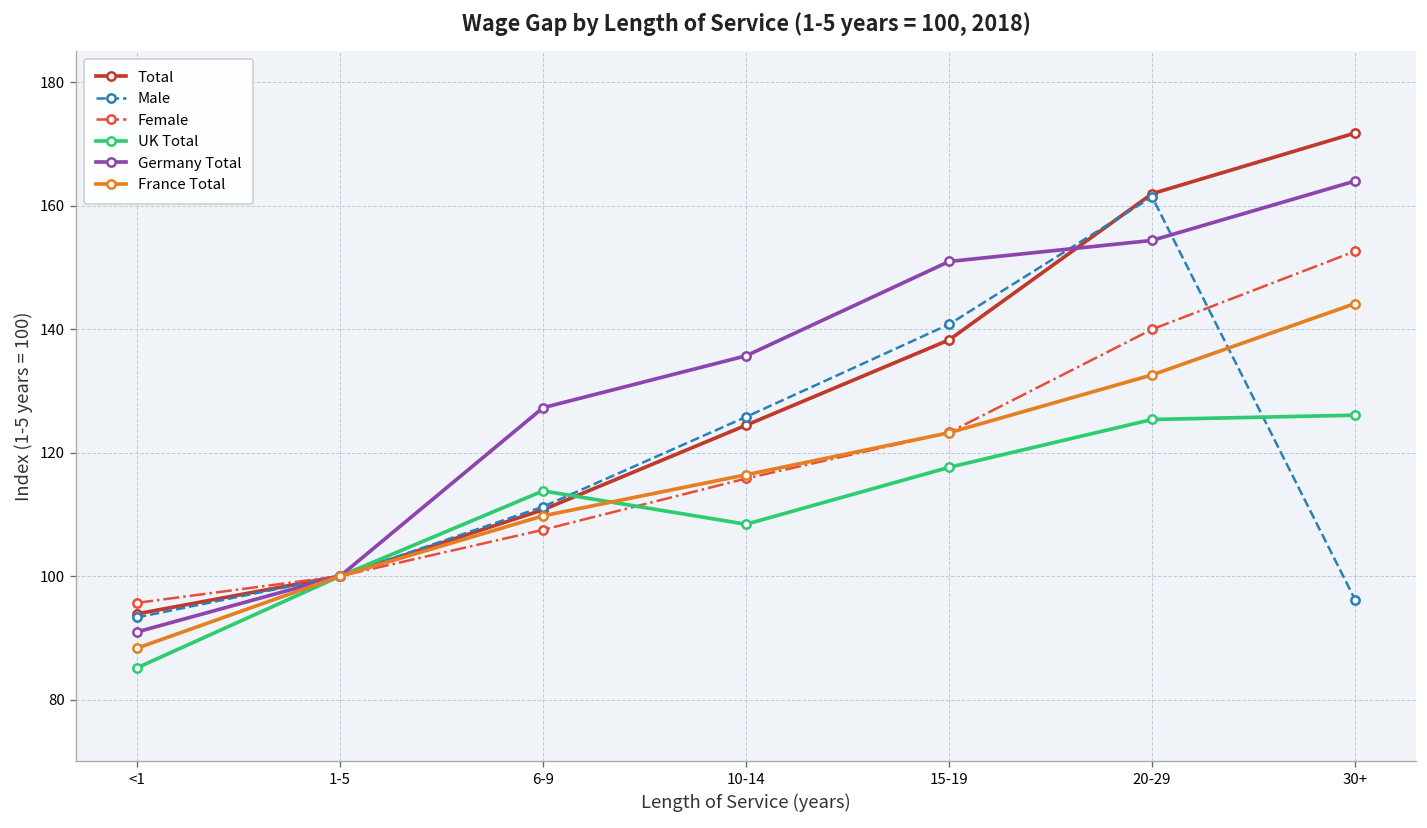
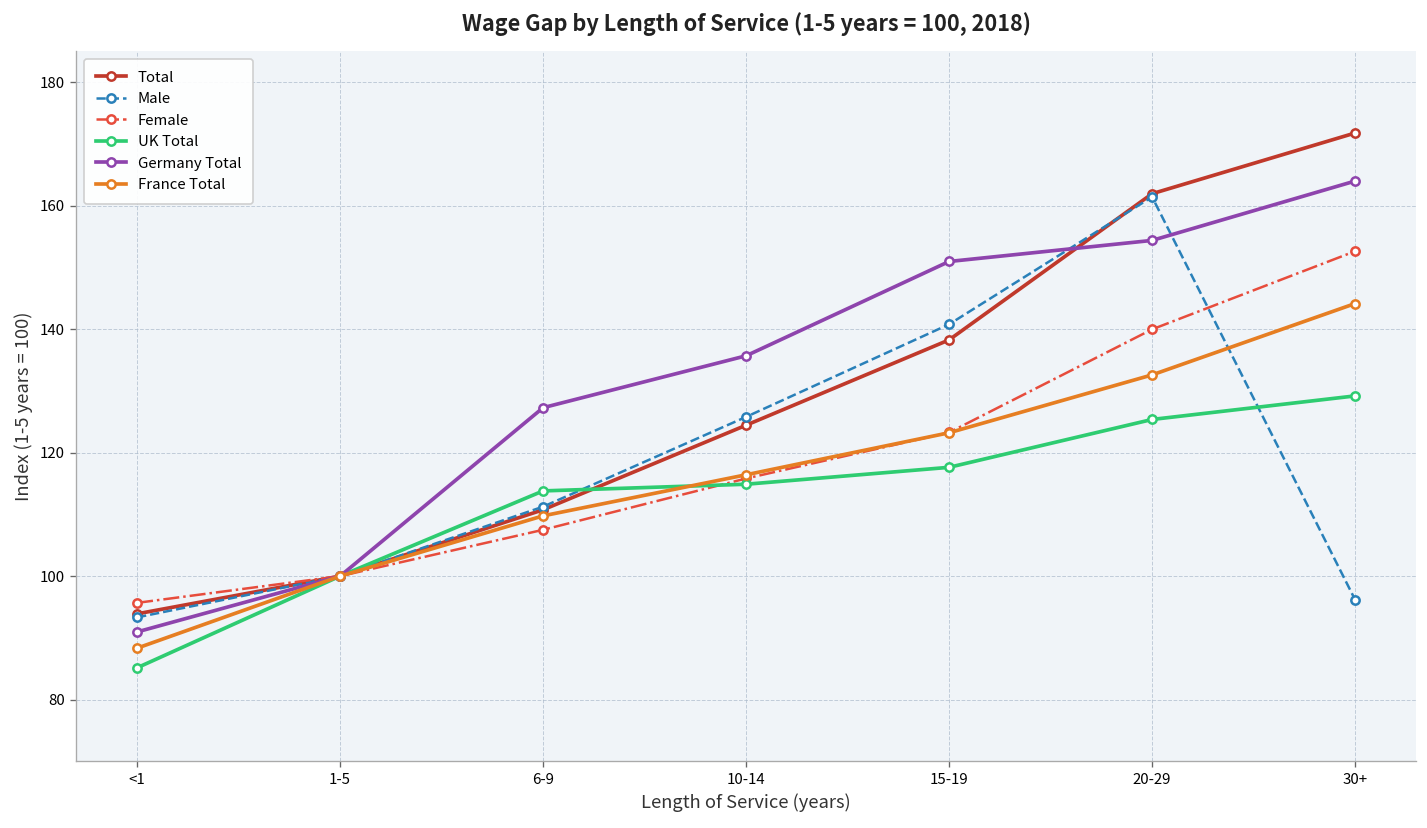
UK Total, 10-14: 108 -> 115
UK Total, 30+: 126 -> 129
